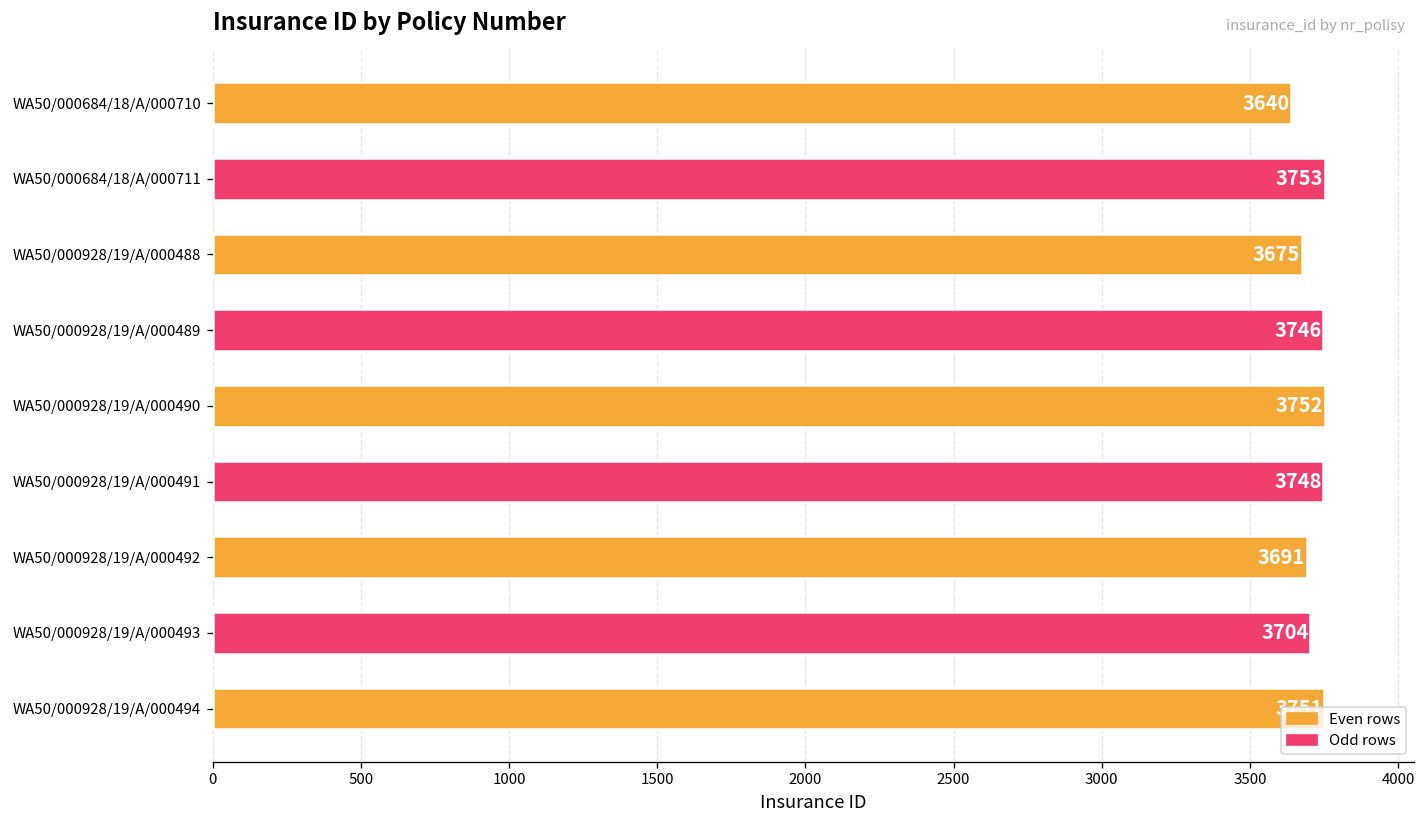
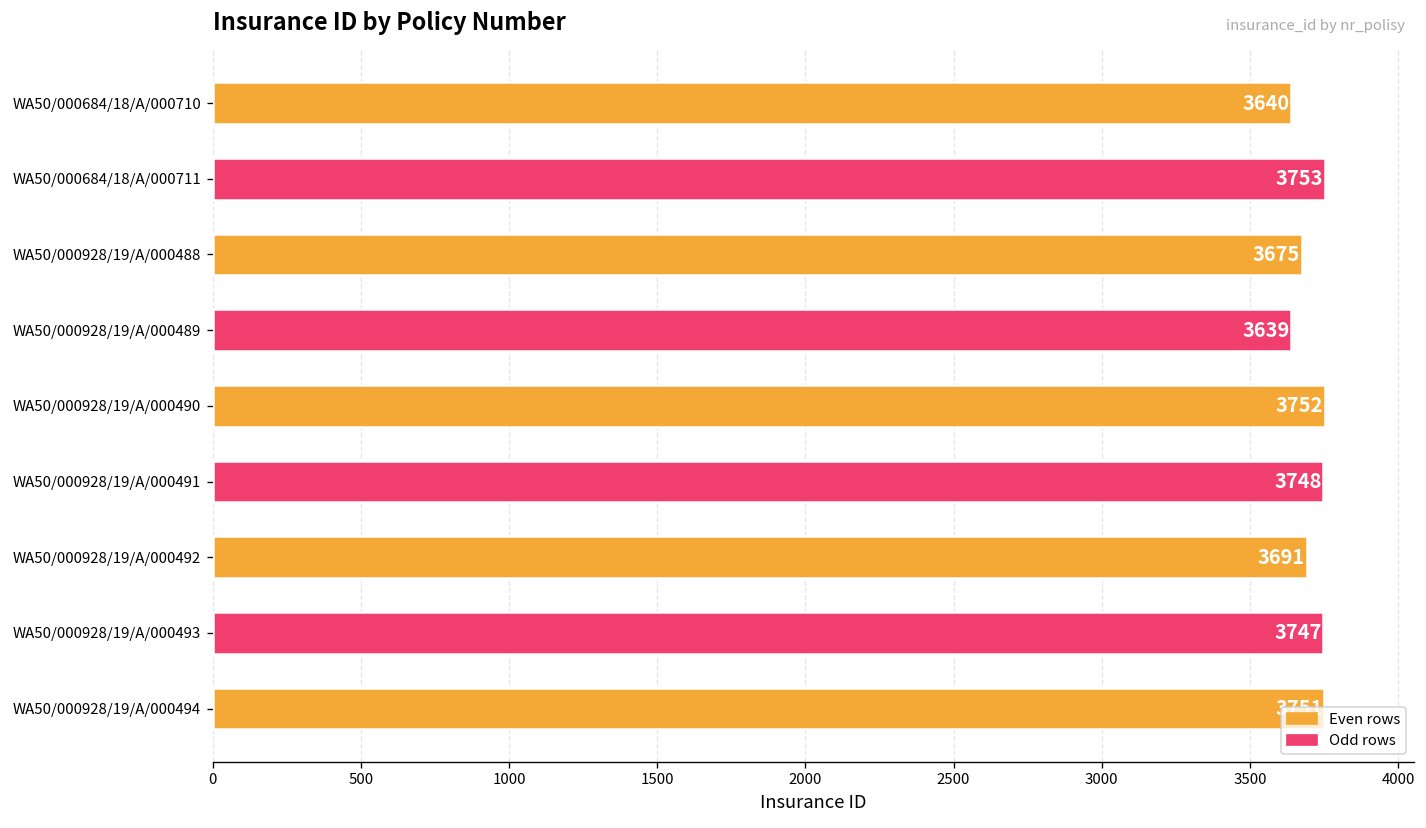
WA50/000928/19/A/000489: 3746 -> 3639
WA50/000928/19/A/000493: 3704 -> 3747
